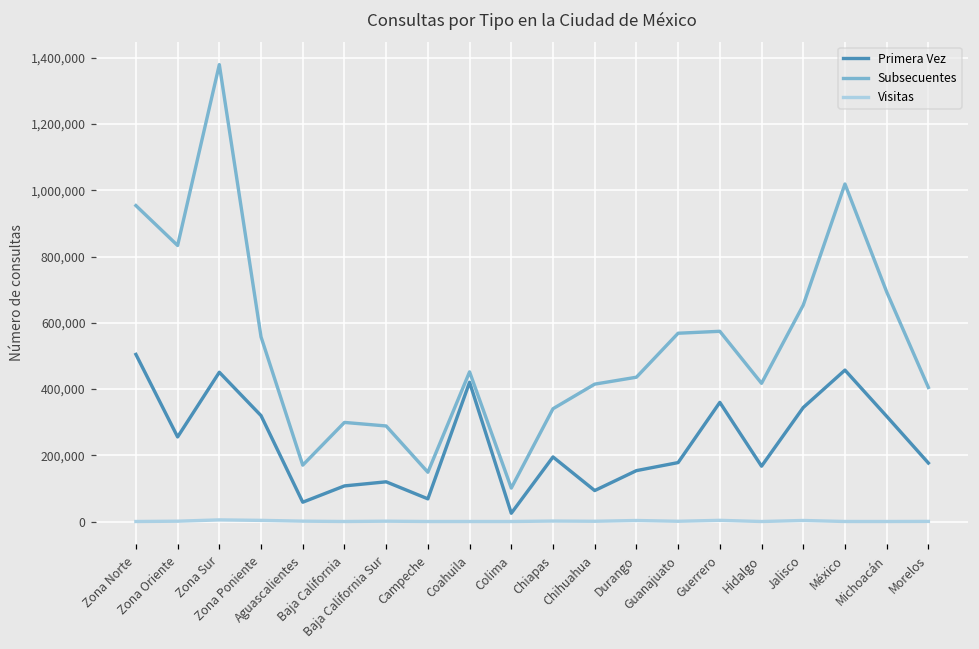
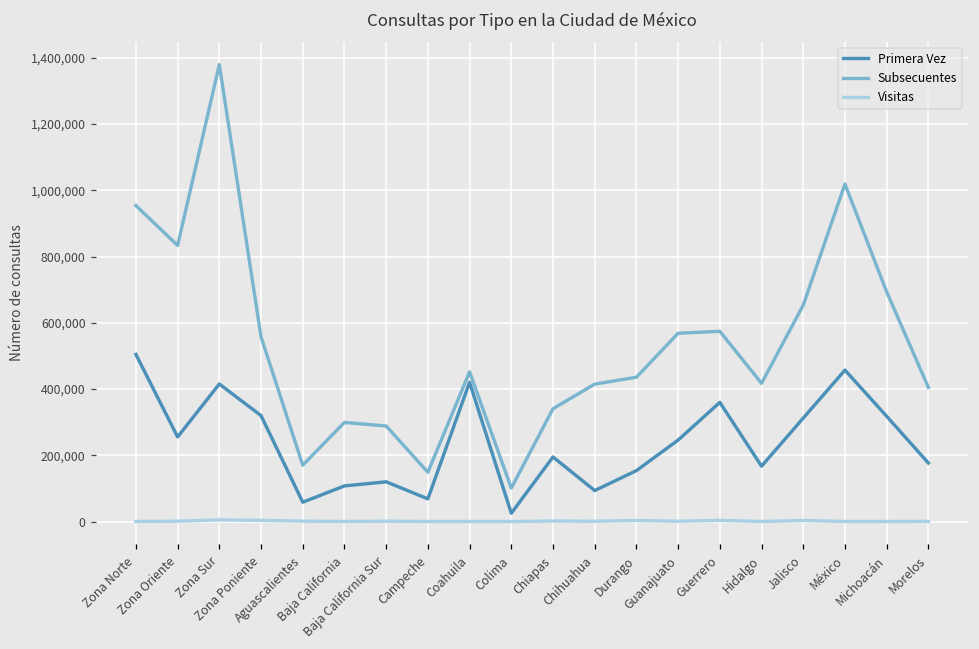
Primera Vez, Zona Sur: 450,000 -> 420,000
Primera Vez, Guanajuato: 180,000 -> 250,000
Primera Vez, Jalisco: 340,000 -> 310,000
